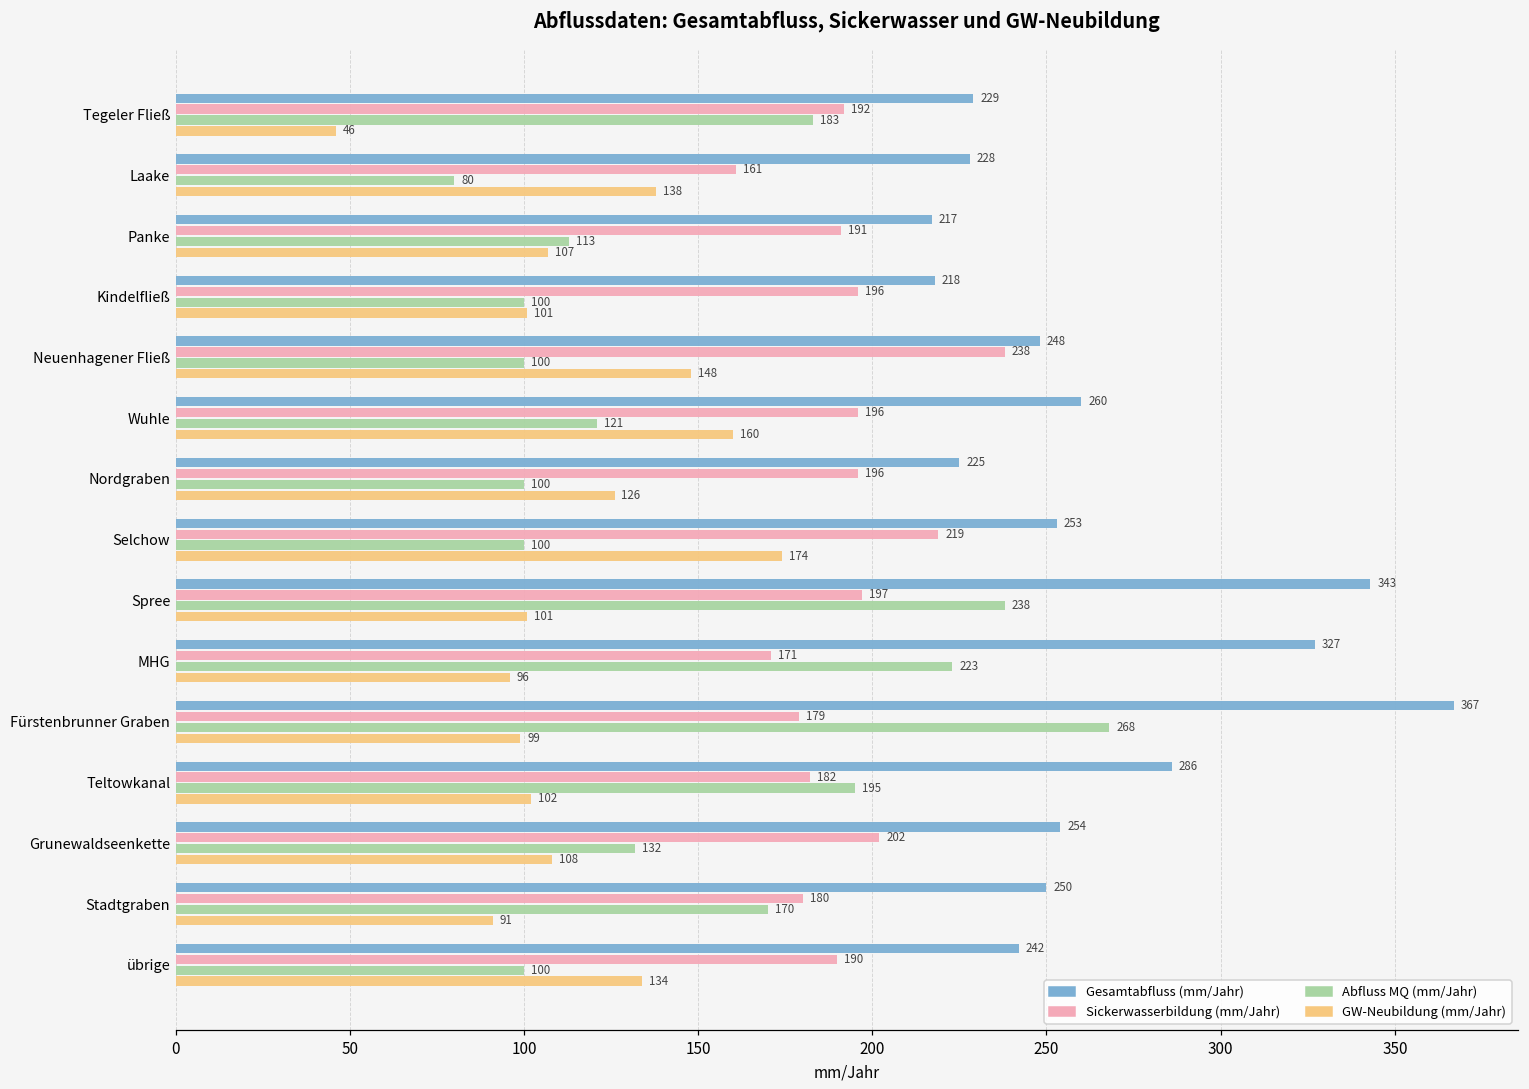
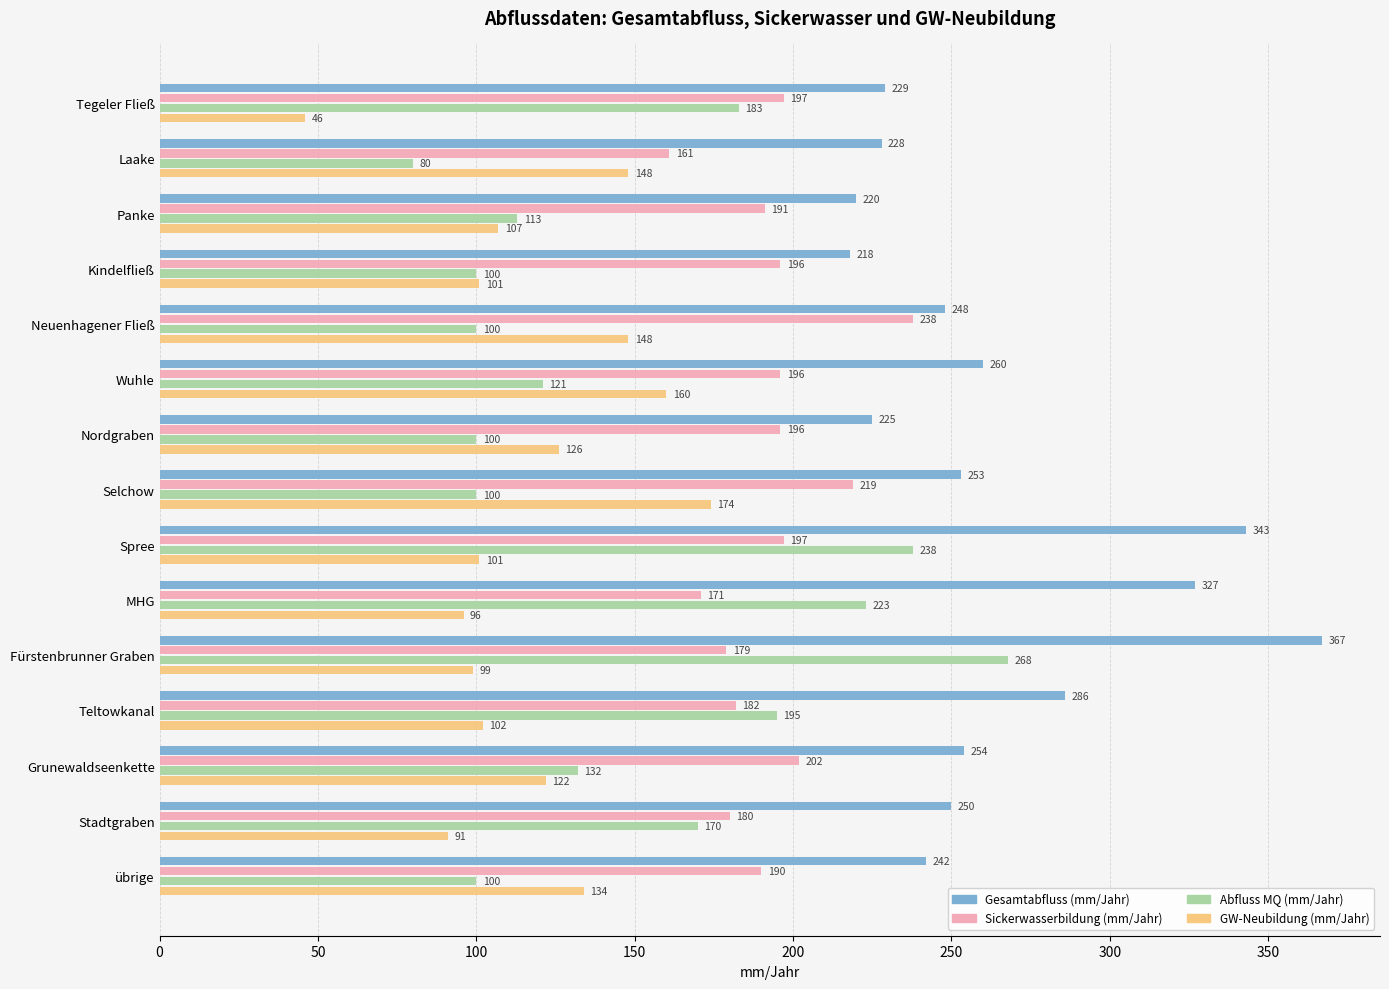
Sickerwasserbildung (mm/Jahr), Tegeler Fließ: 192 -> 197
GW-Neubildung (mm/Jahr), Laake: 138 -> 148
Gesamtabfluss (mm/Jahr), Panke: 217 -> 220
GW-Neubildung (mm/Jahr), Grunewaldseenkette: 108 -> 122
